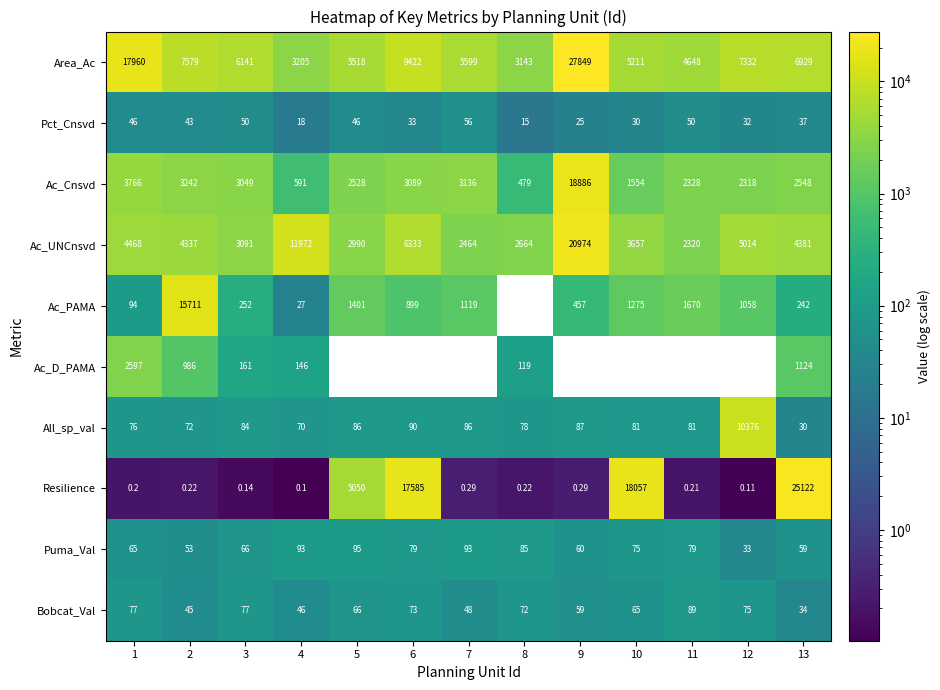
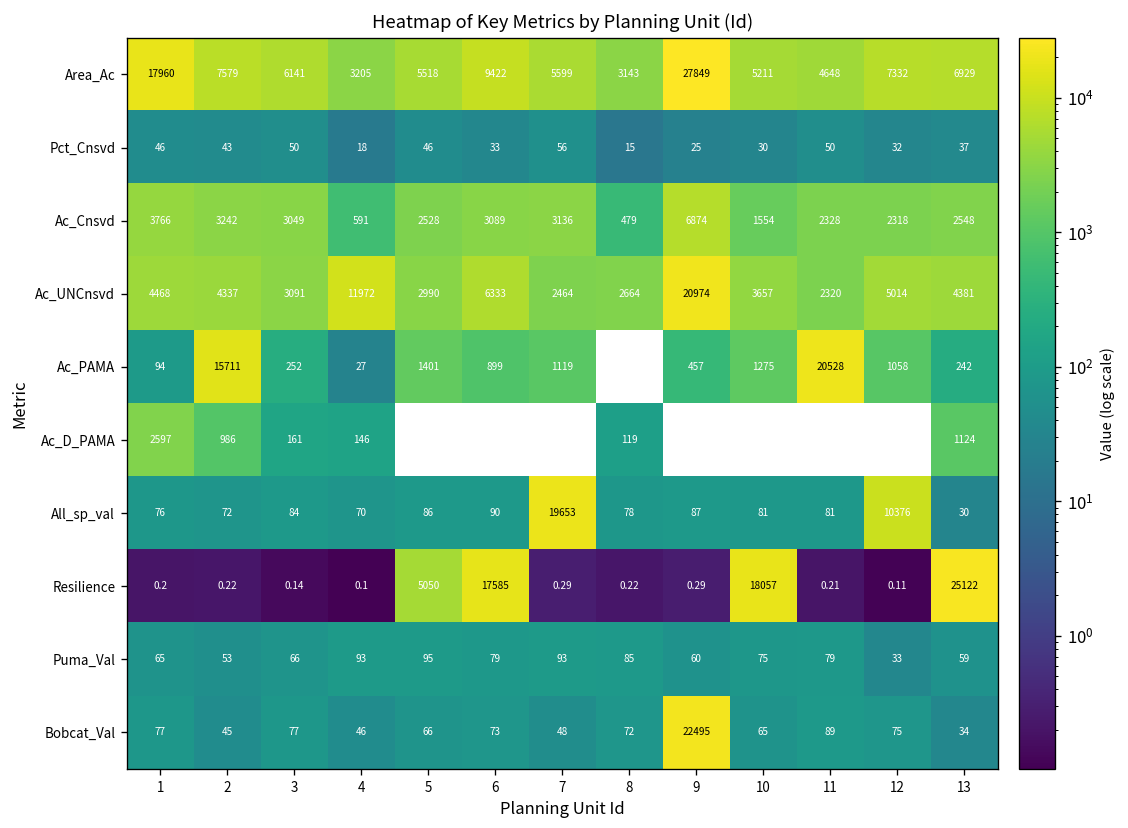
Ac_Cnsvd, 9: 18886 -> 6874
Ac_PAMA, 11: 1670 -> 20528
All_sp_val, 7: 86 -> 19653
Bobcat_Val, 9: 59 -> 22495
